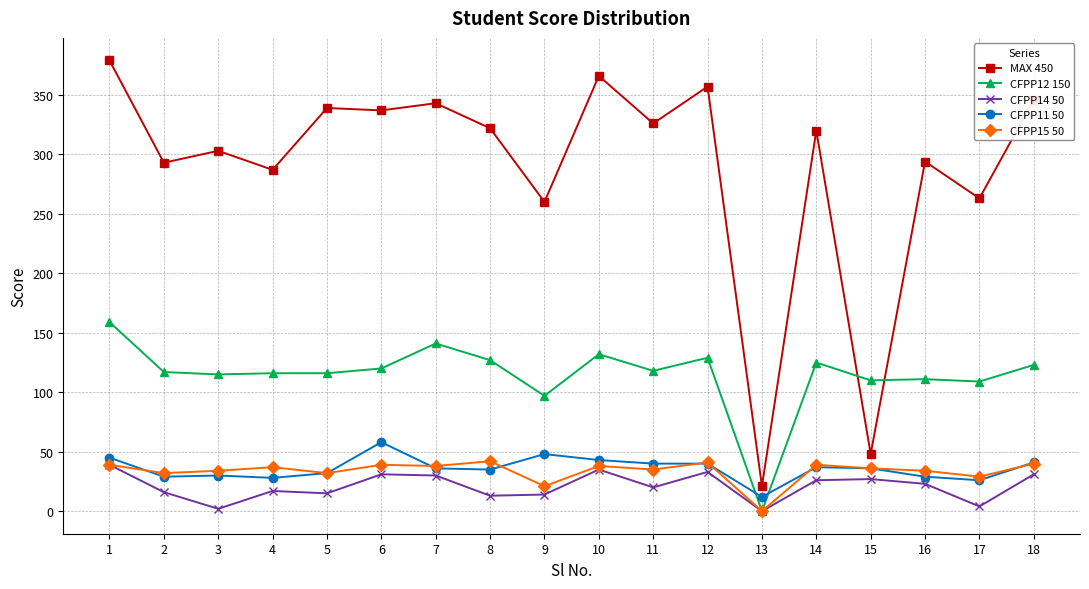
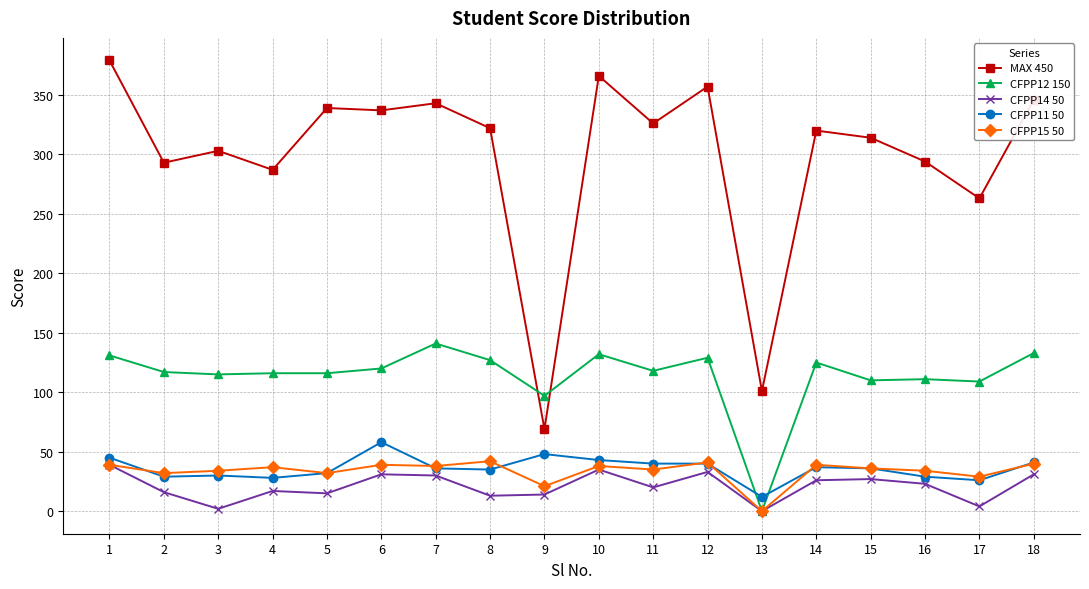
CFPP12 150, 1: 159 -> 131
MAX 450, 9: 260 -> 69
MAX 450, 13: 21 -> 101
MAX 450, 15: 48 -> 314
CFPP12 150, 18: 123 -> 133
